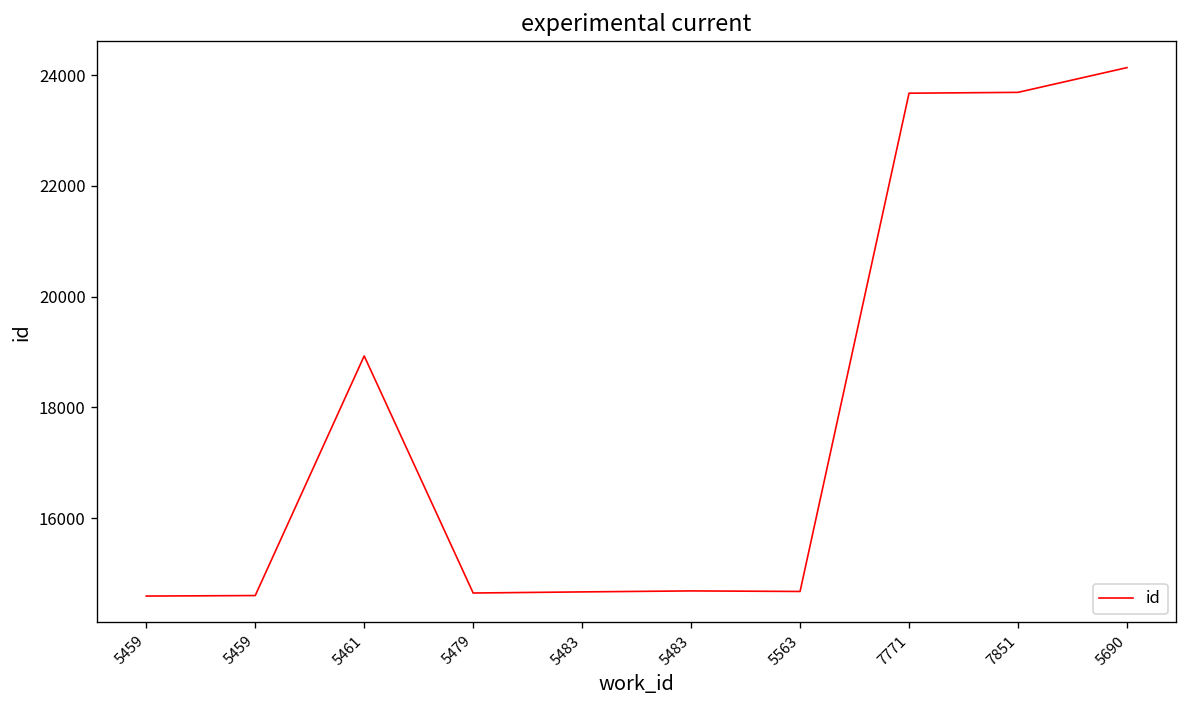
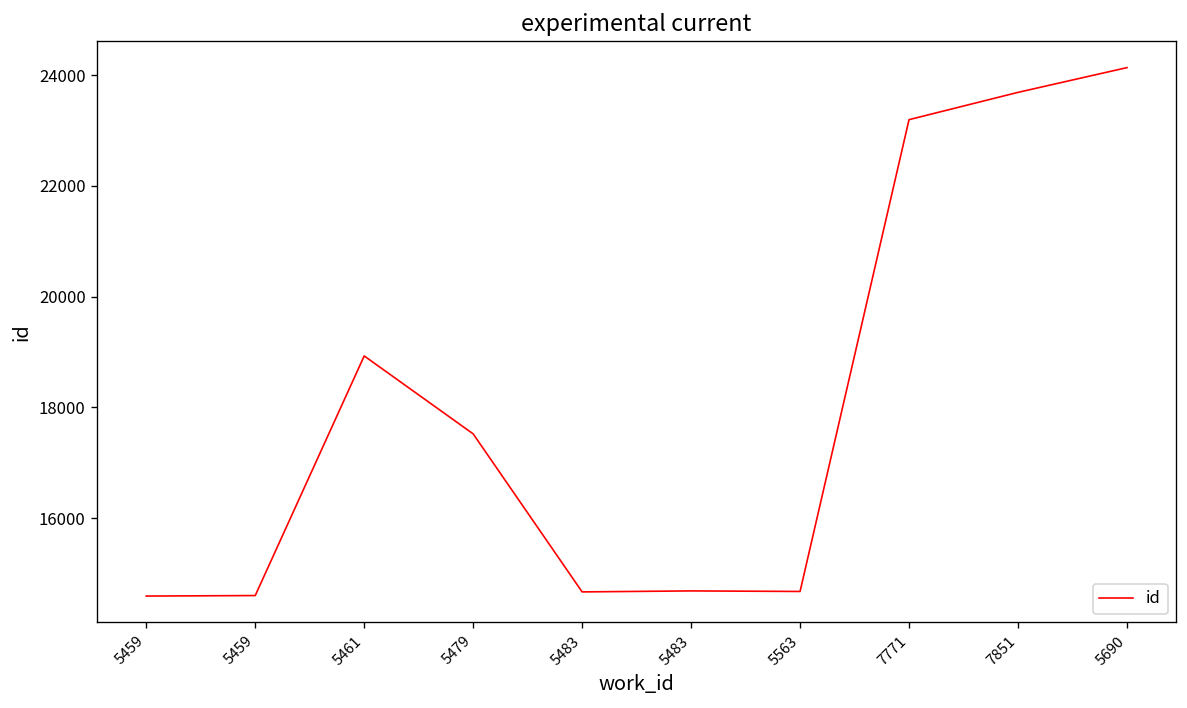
5479: 14600 -> 17500
7771: 23700 -> 23200
